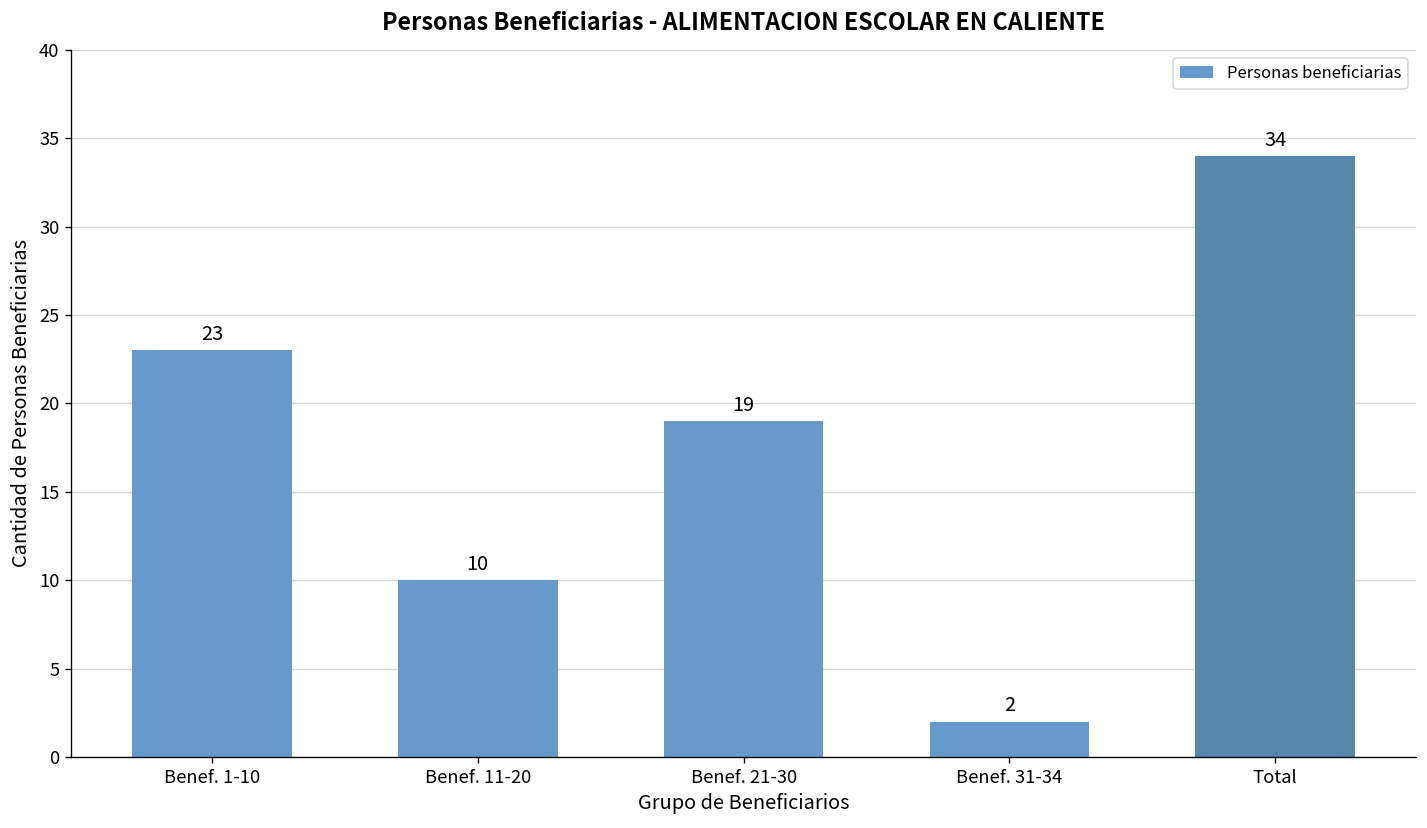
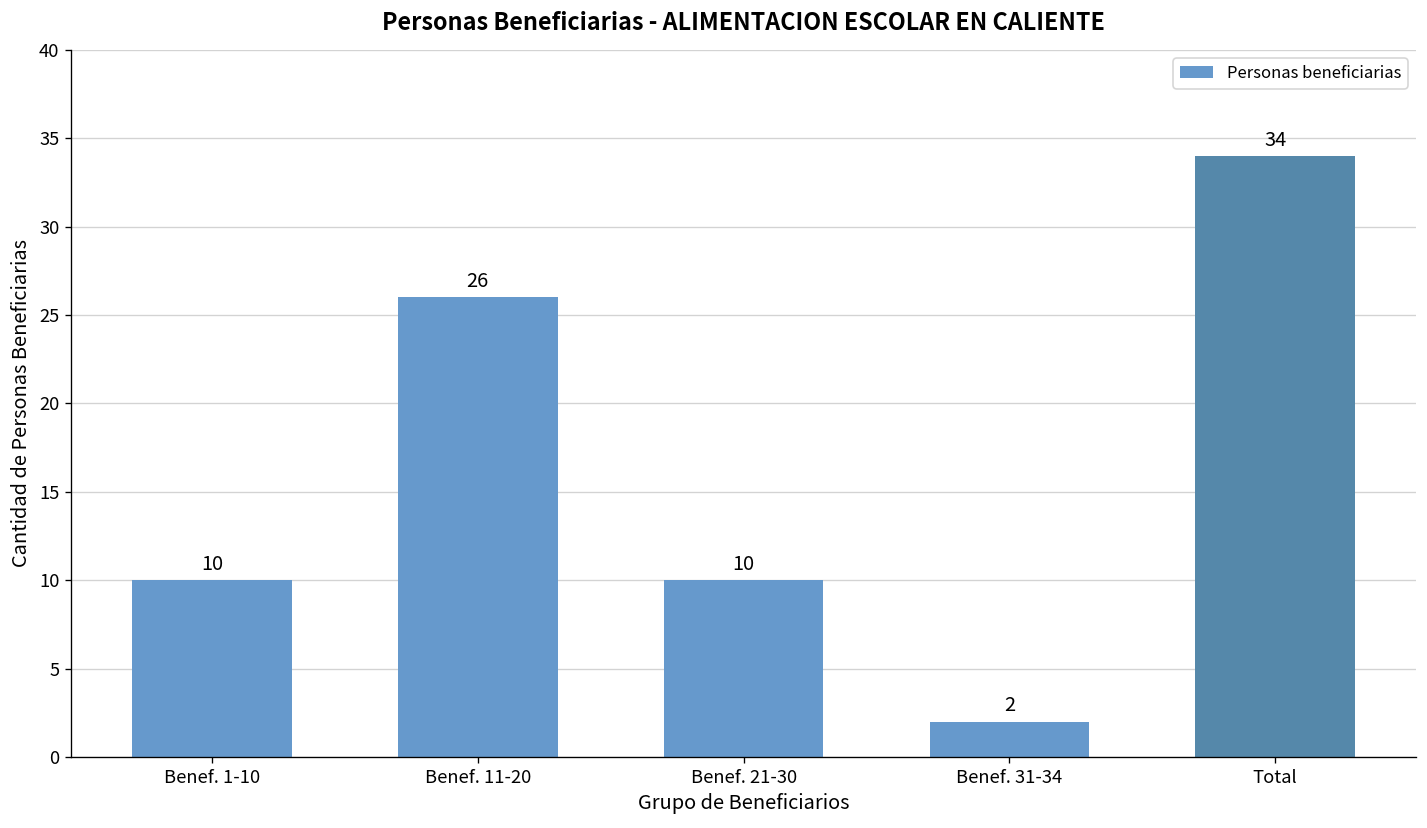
Benef. 1-10: 23 -> 10
Benef. 11-20: 10 -> 26
Benef. 21-30: 19 -> 10
